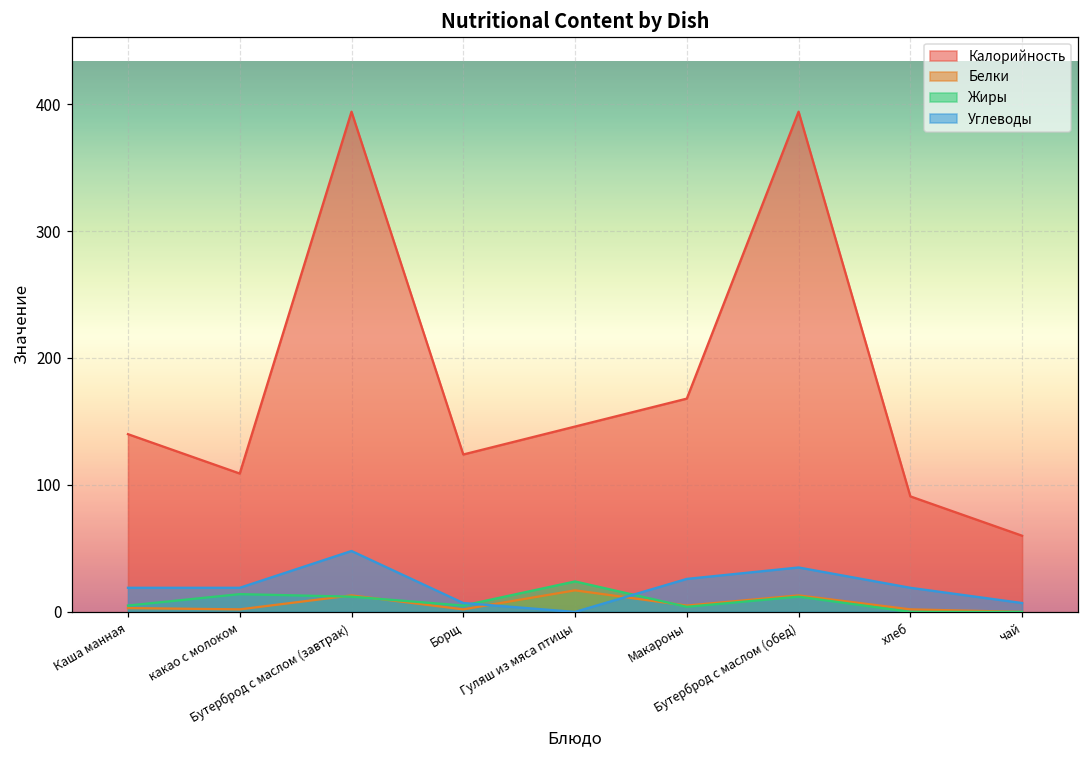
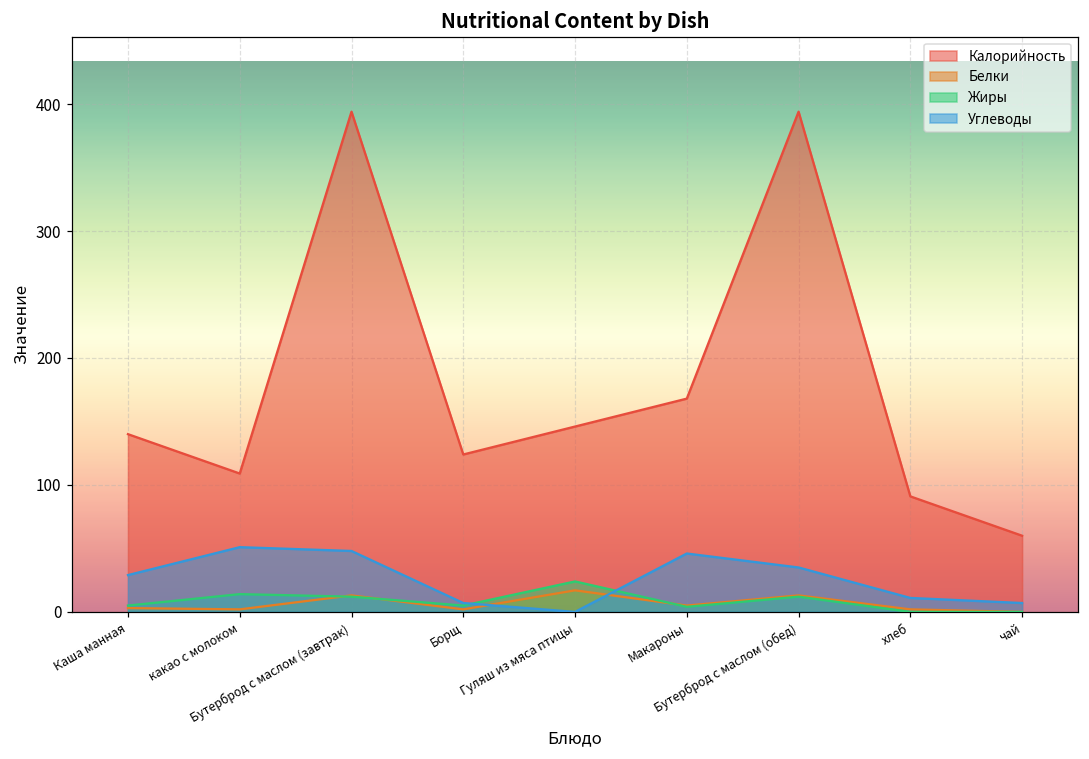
Углеводы, Каша манная: 19 -> 29
Углеводы, какао с молоком: 19 -> 51
Углеводы, Макароны: 26 -> 46
Углеводы, хлеб: 19 -> 11
